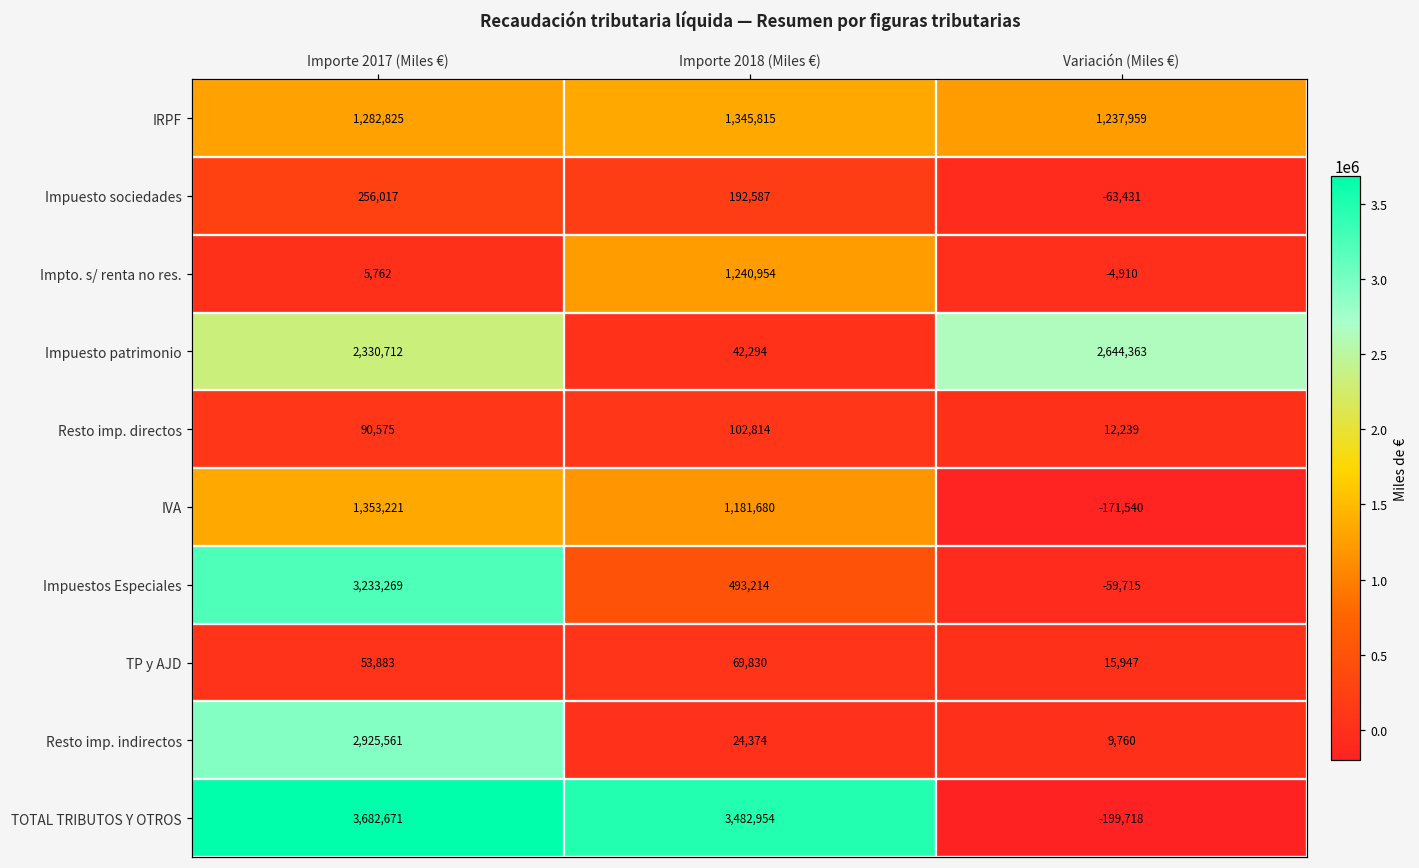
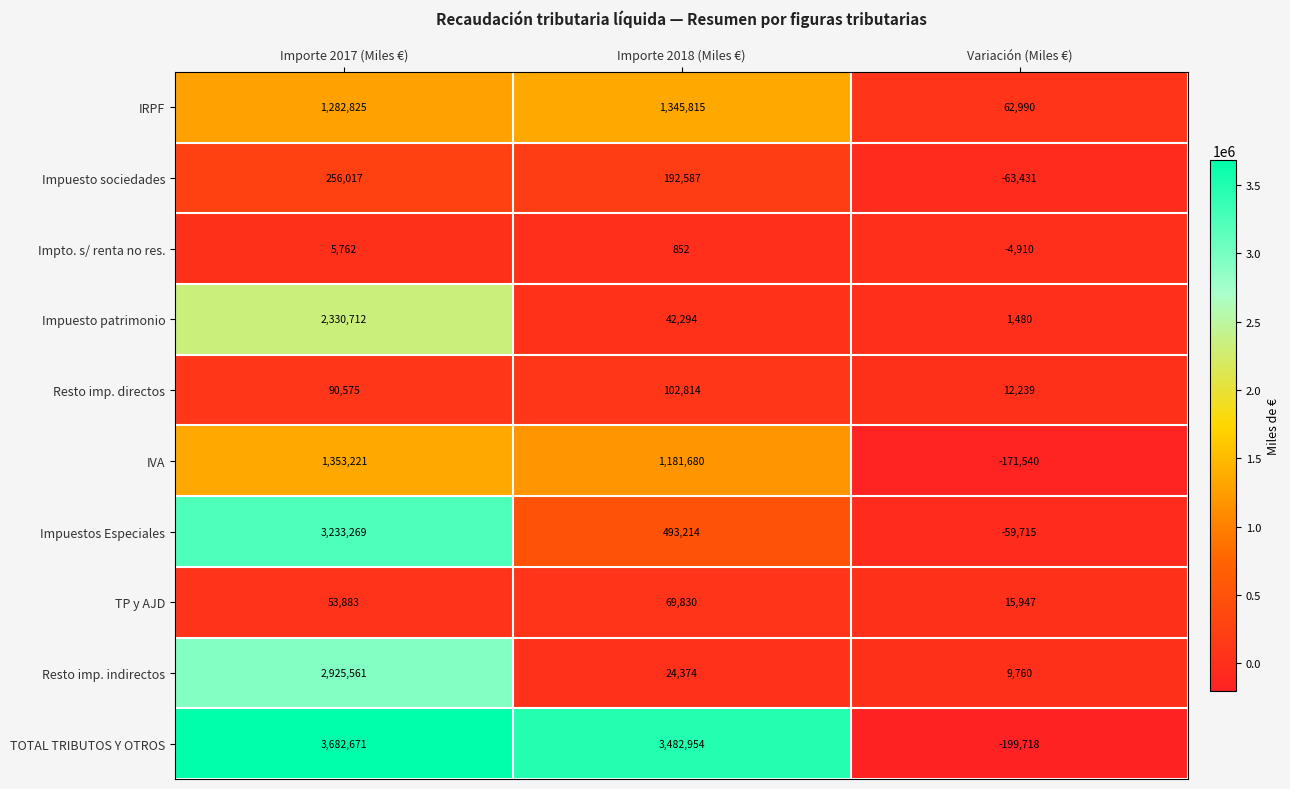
IRPF, Variación (Miles €): 1,237,959 -> 62,990
Impto. s/ renta no res., Importe 2018 (Miles €): 1,240,954 -> 852
Impuesto patrimonio, Variación (Miles €): 2,644,363 -> 1,480
